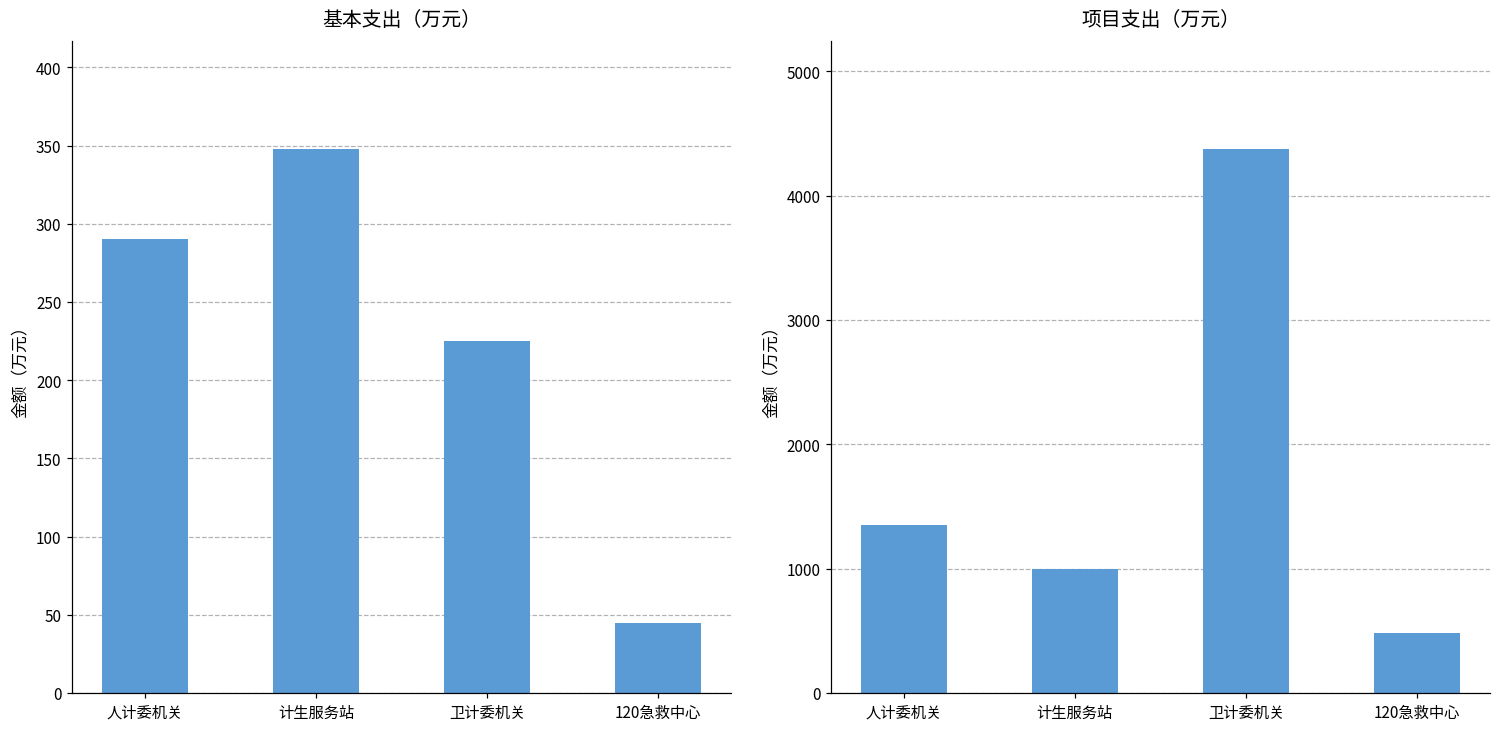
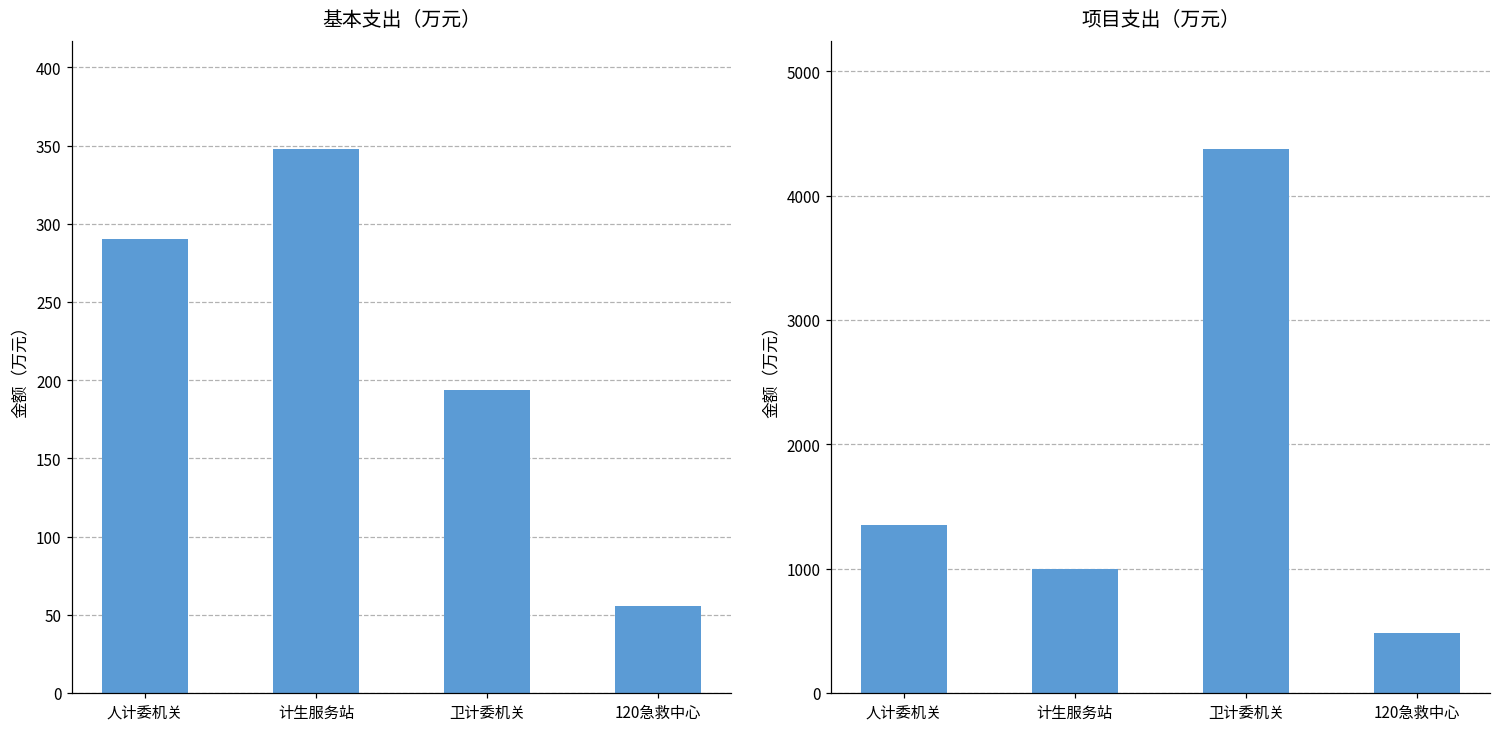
基本支出（万元）, 卫计委机关: 225 -> 194
基本支出（万元）, 120急救中心: 45 -> 56
